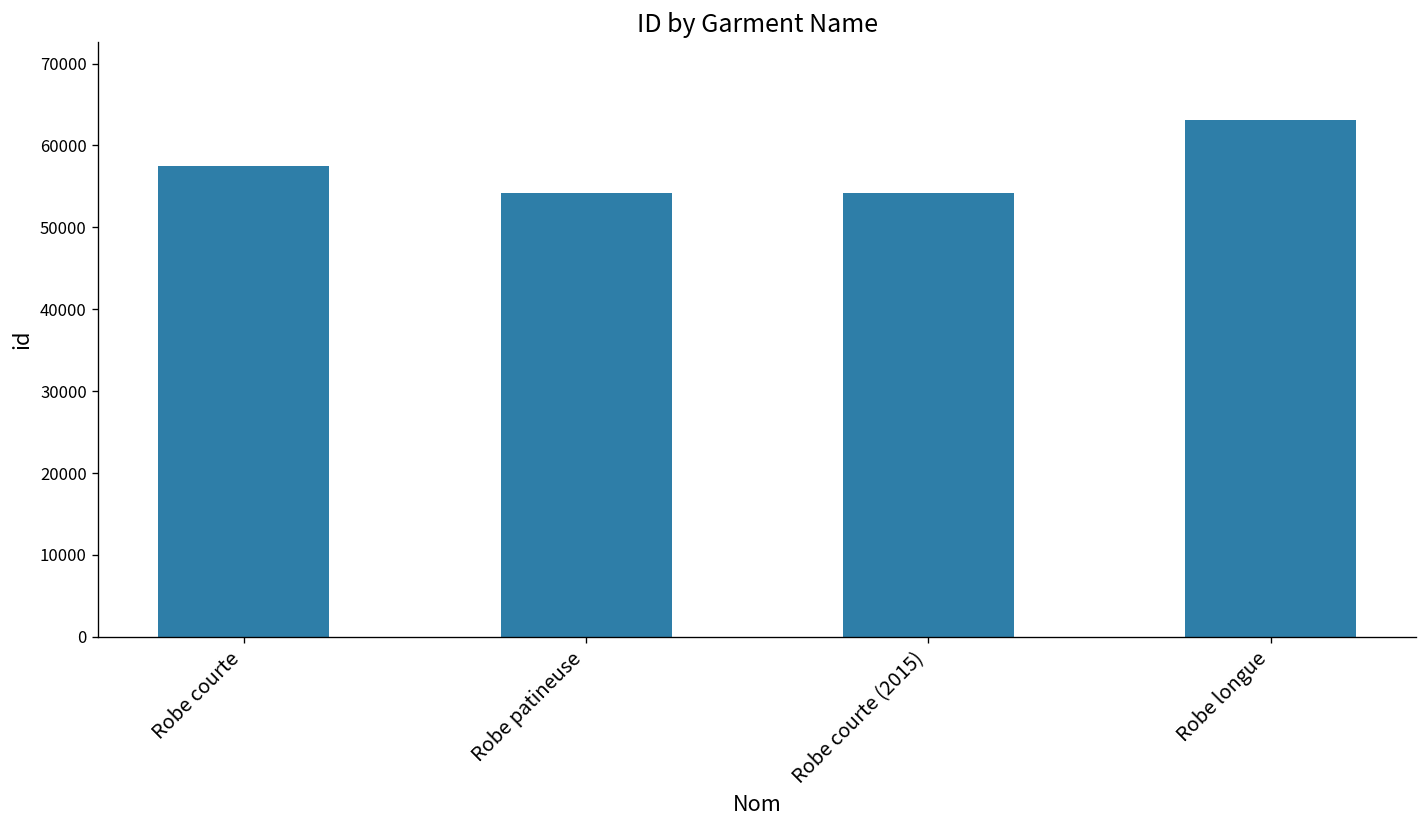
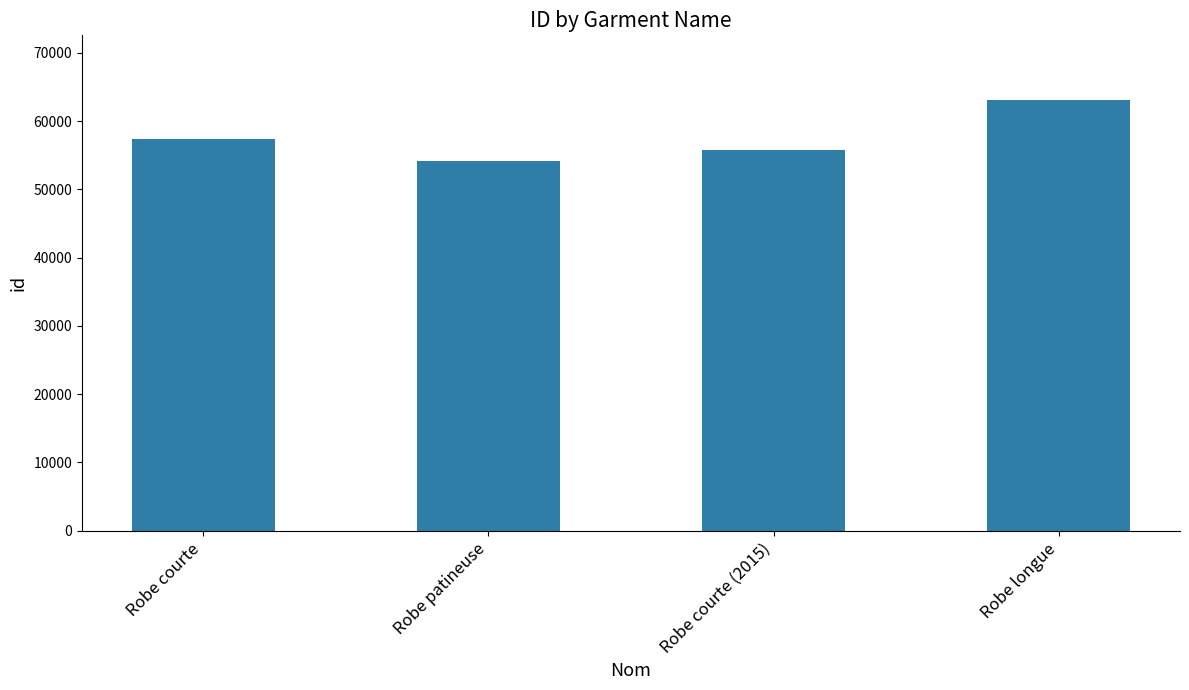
Robe courte (2015): 54000 -> 56000
